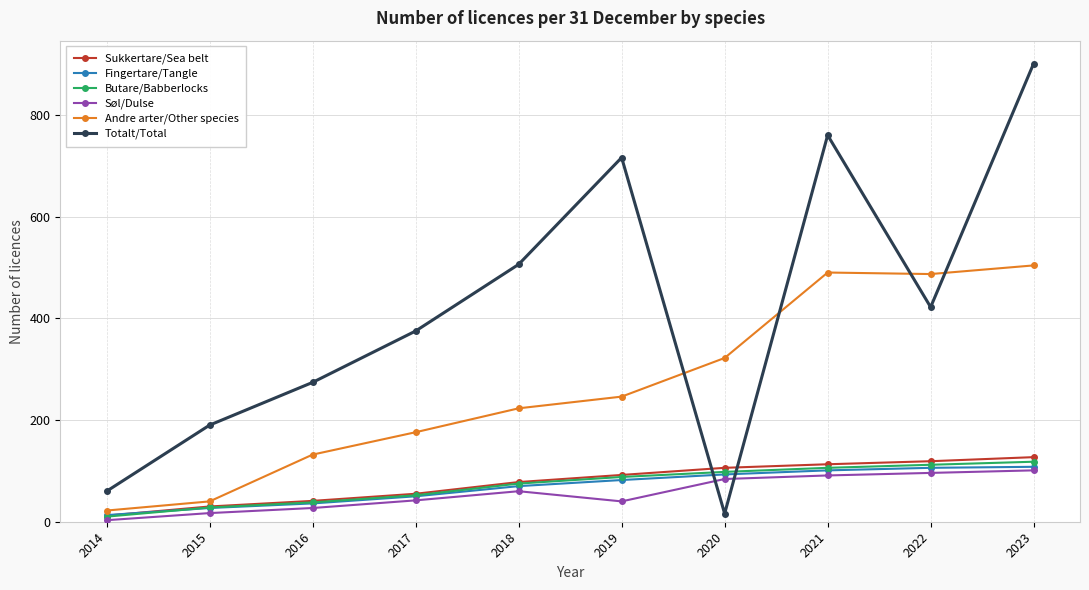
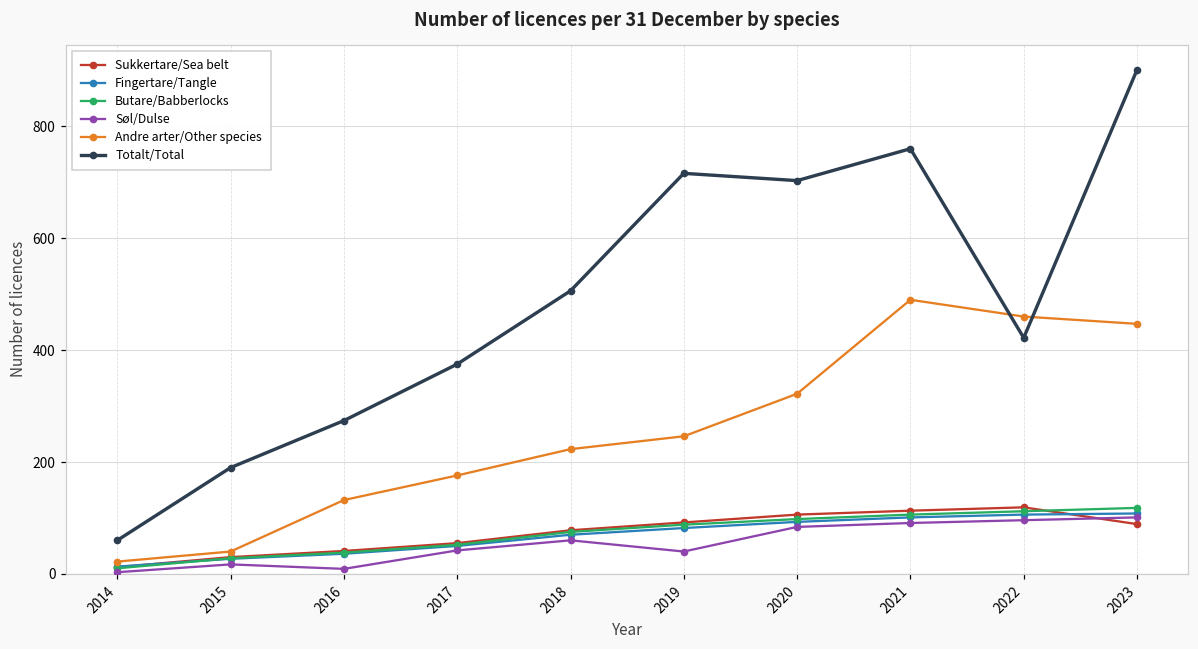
Søl/Dulse, 2016: 30 -> 10
Totalt/Total, 2020: 20 -> 700
Andre arter/Other species, 2022: 490 -> 460
Sukkertare/Sea belt, 2023: 130 -> 90
Andre arter/Other species, 2023: 500 -> 450
